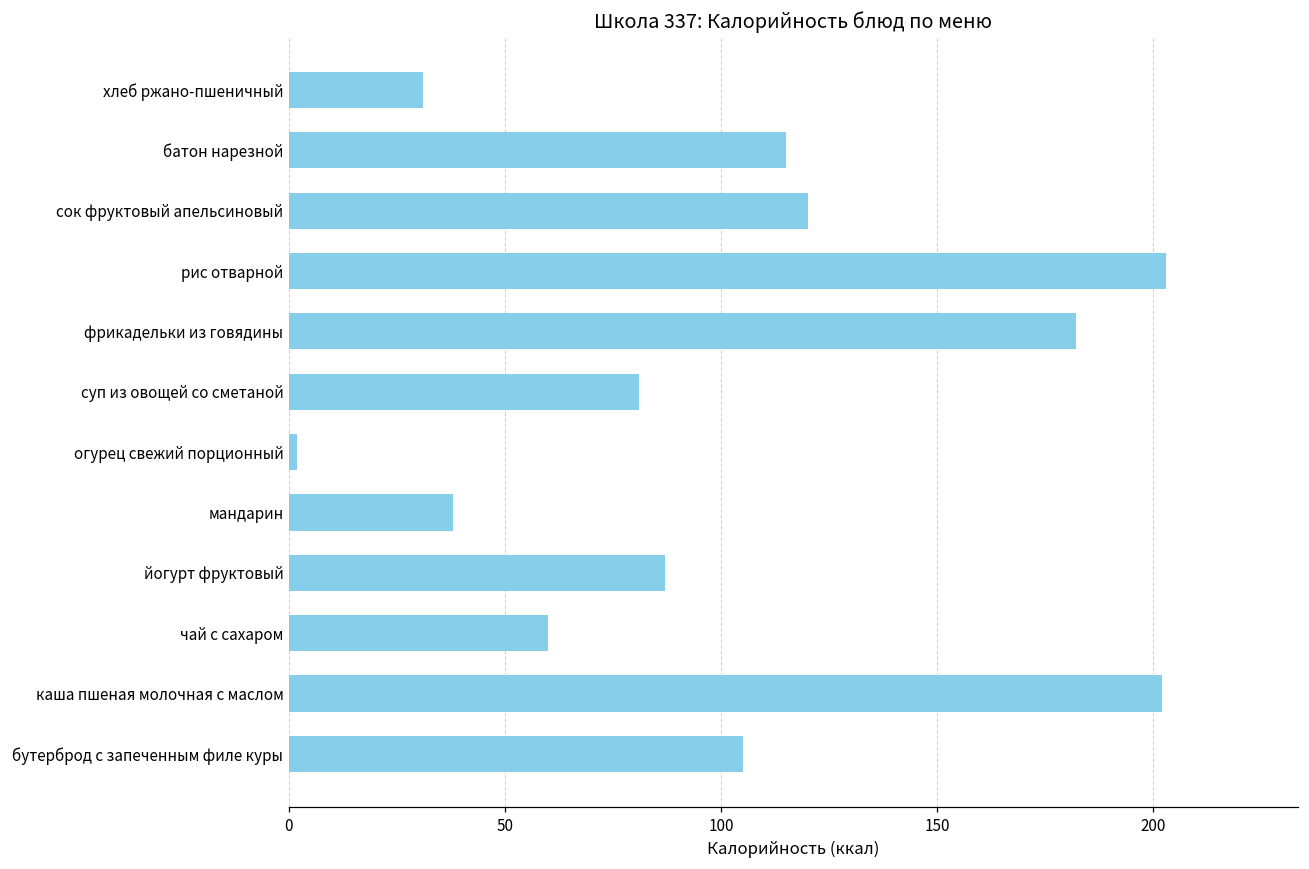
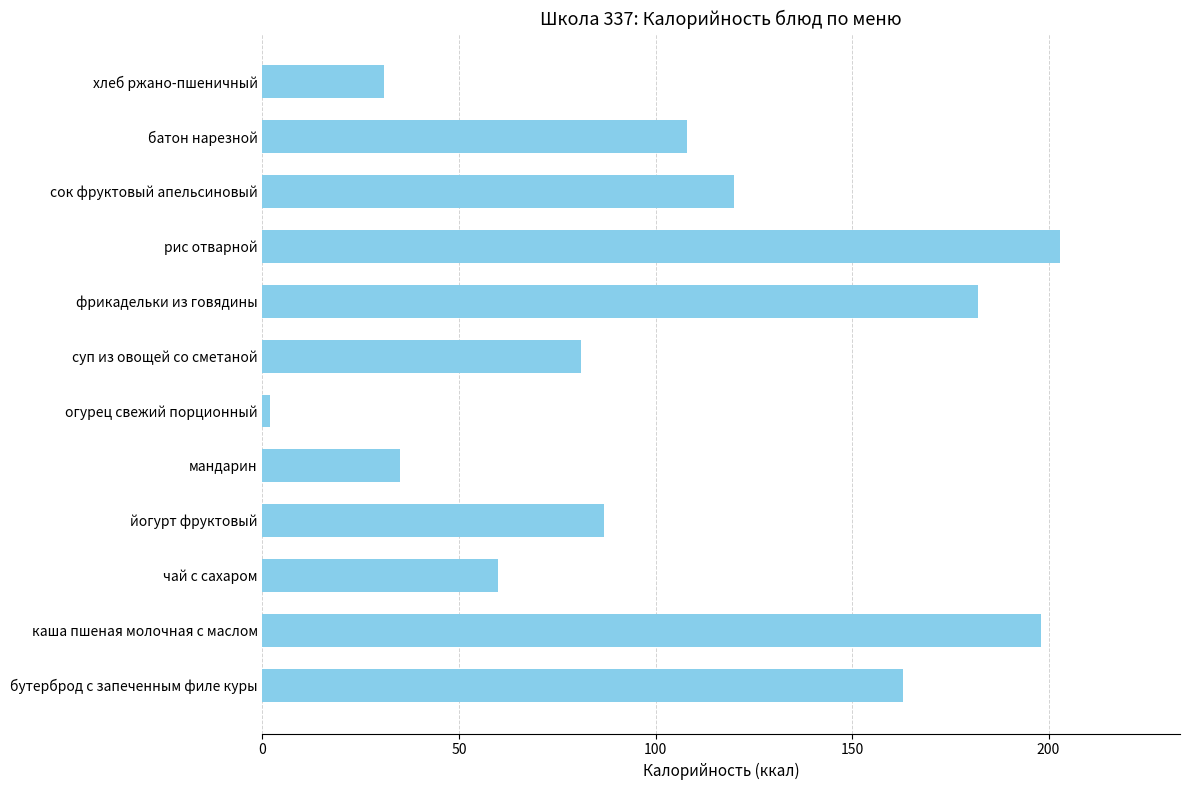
батон нарезной: 115 -> 108
мандарин: 38 -> 35
каша пшеная молочная с маслом: 202 -> 198
бутерброд с запеченным филе куры: 105 -> 163
